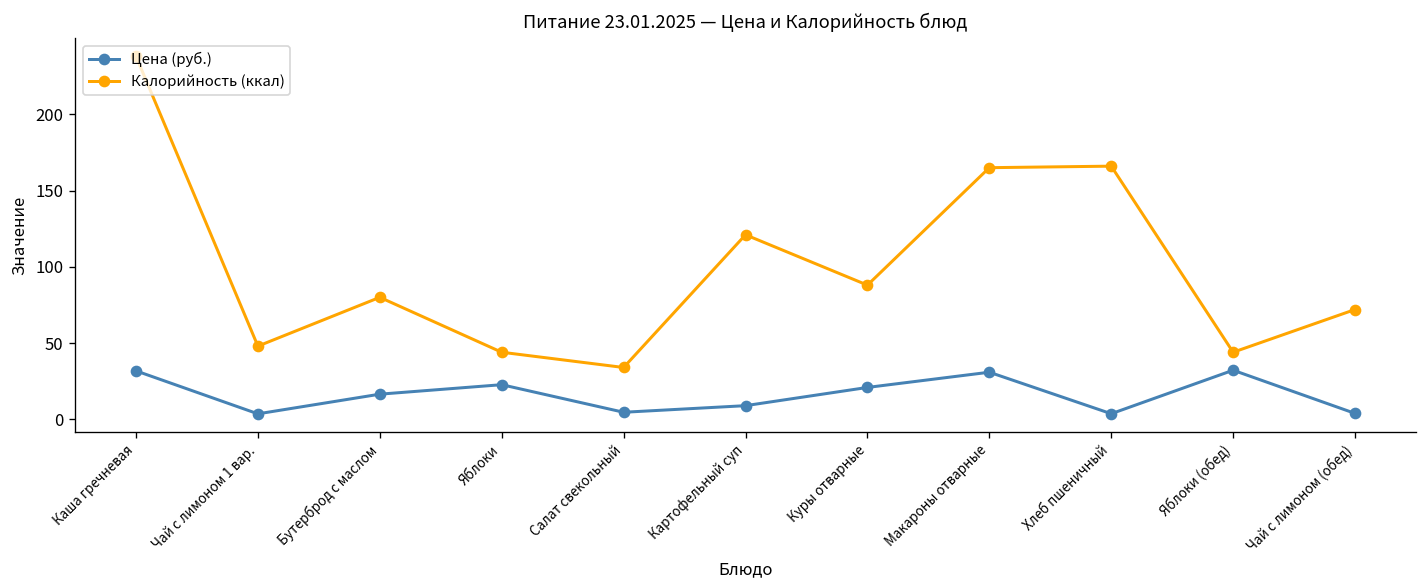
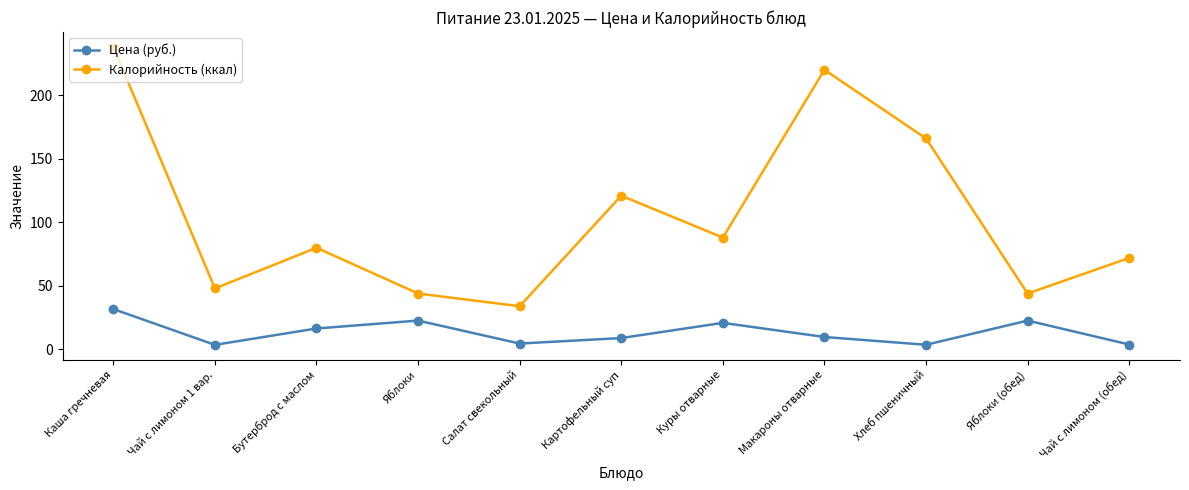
Цена (руб.), Макароны отварные: 31 -> 10
Калорийность (ккал), Макароны отварные: 165 -> 220
Цена (руб.), Яблоки (обед): 32 -> 23
